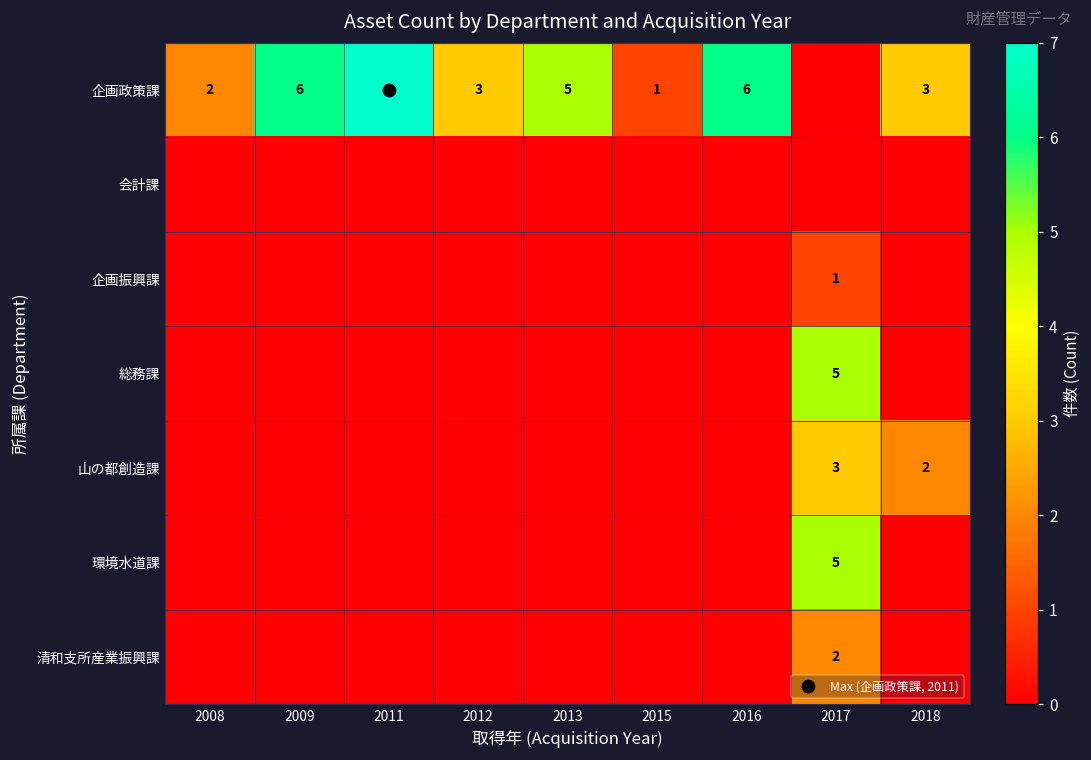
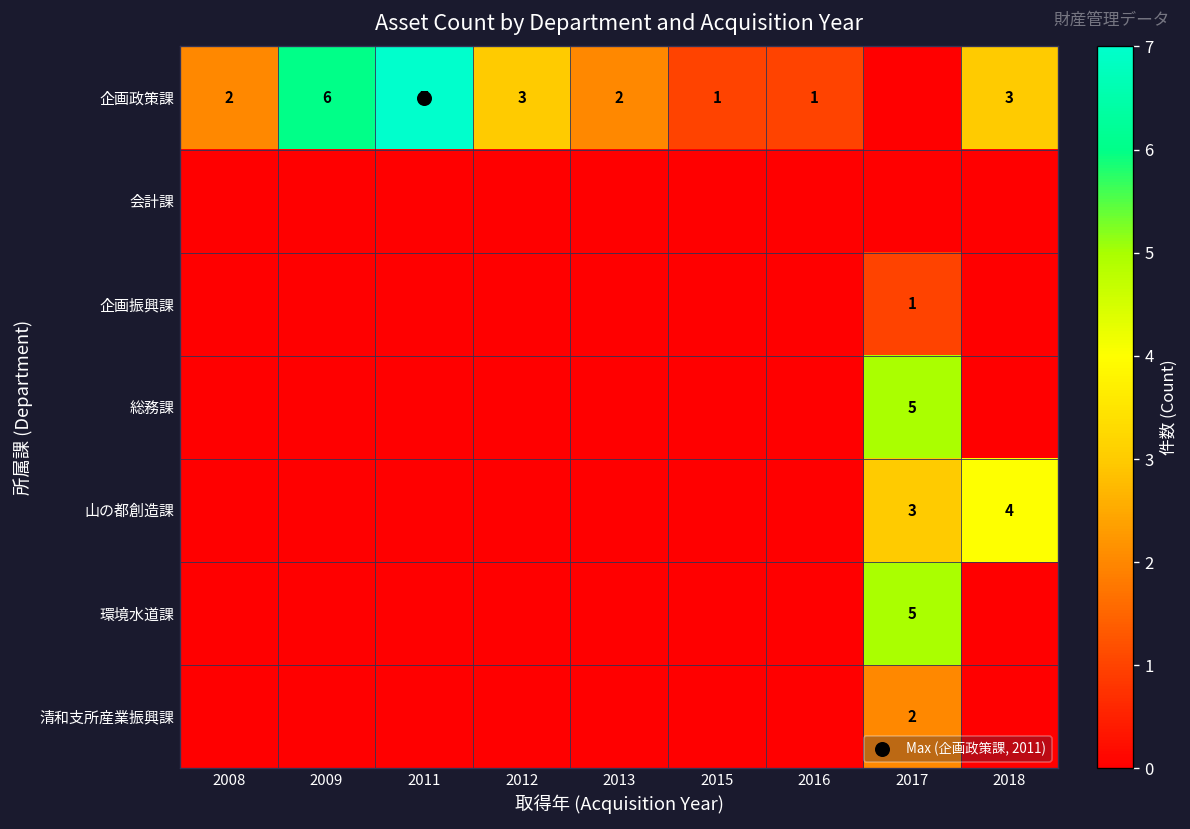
企画政策課, 2013: 5 -> 2
企画政策課, 2016: 6 -> 1
山の都創造課, 2018: 2 -> 4
